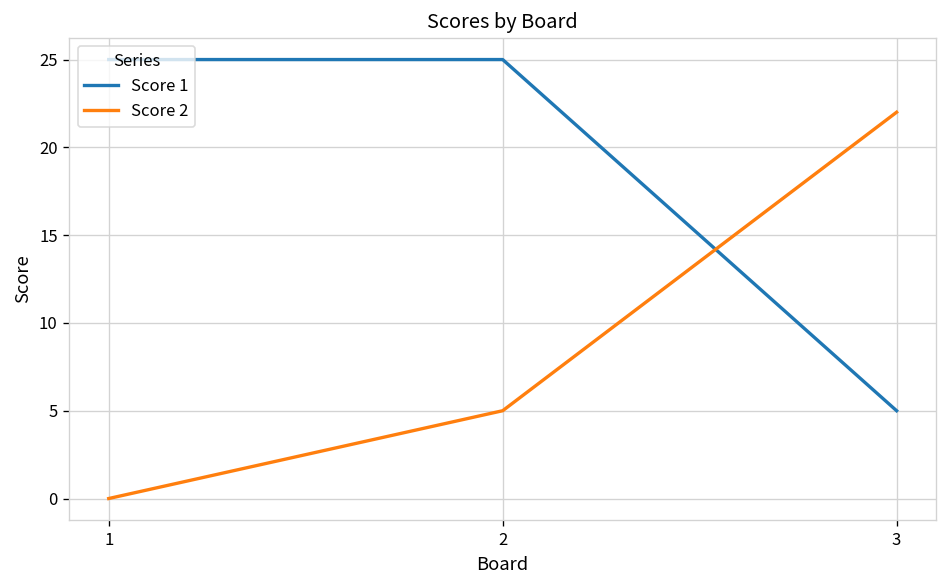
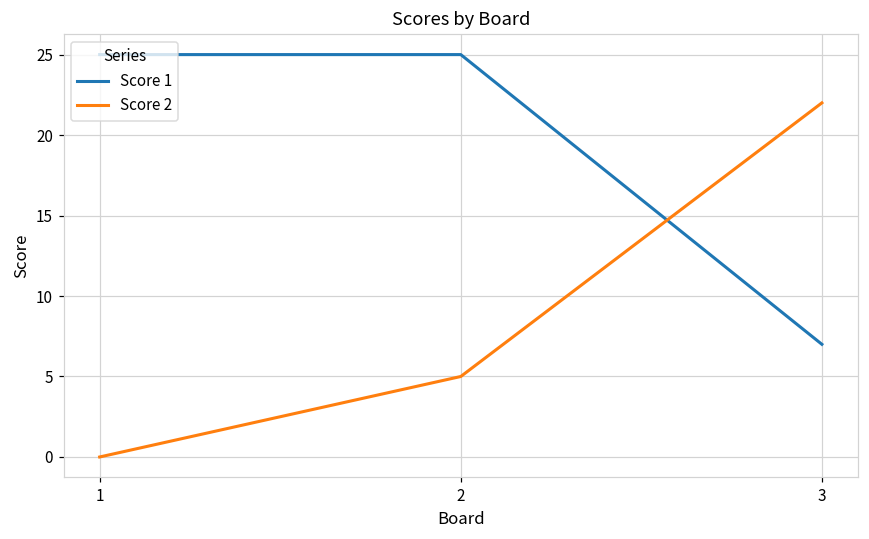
Score 1, 3: 5 -> 7
